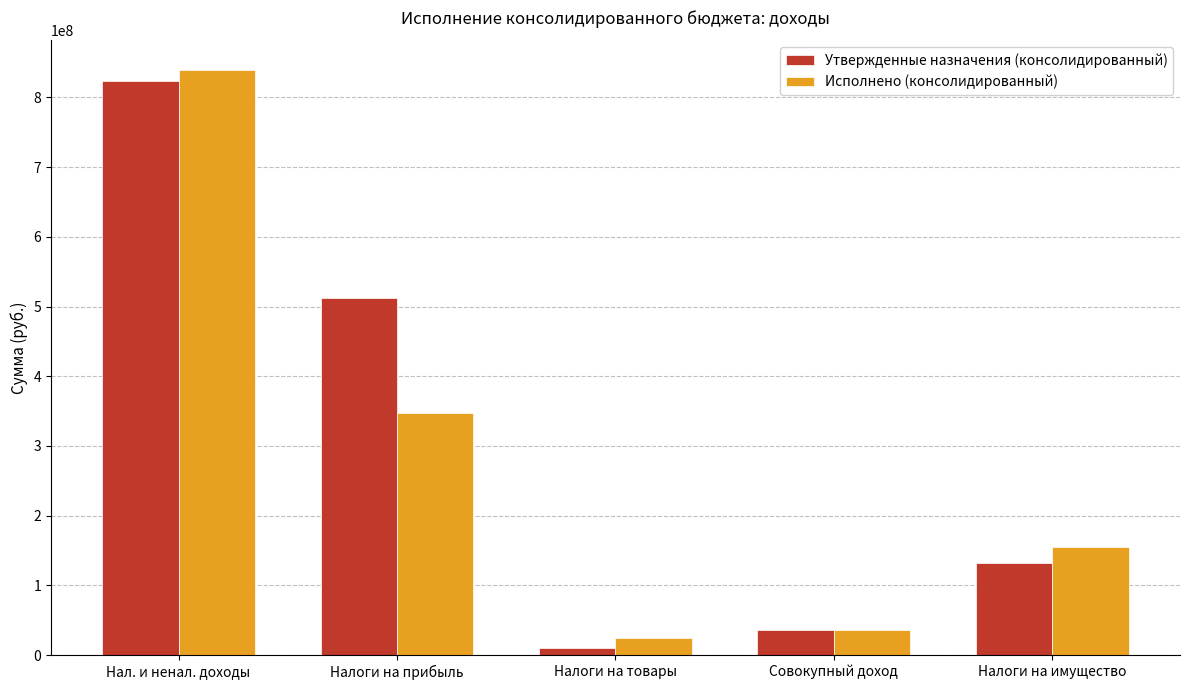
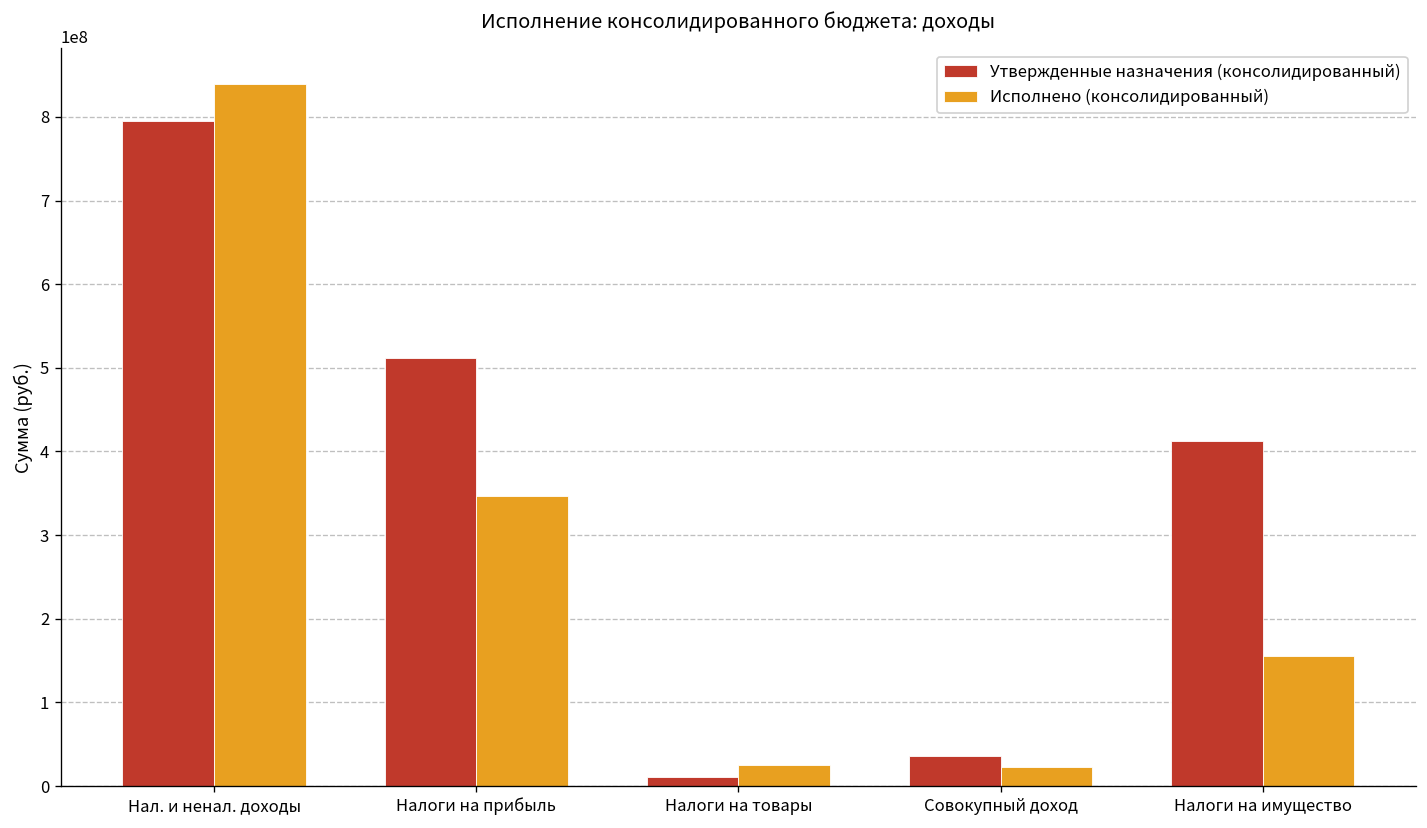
Утвержденные назначения (консолидированный), Нал. и ненал. доходы: 820000000 -> 800000000
Исполнено (консолидированный), Совокупный доход: 40000000 -> 20000000
Утвержденные назначения (консолидированный), Налоги на имущество: 130000000 -> 410000000
